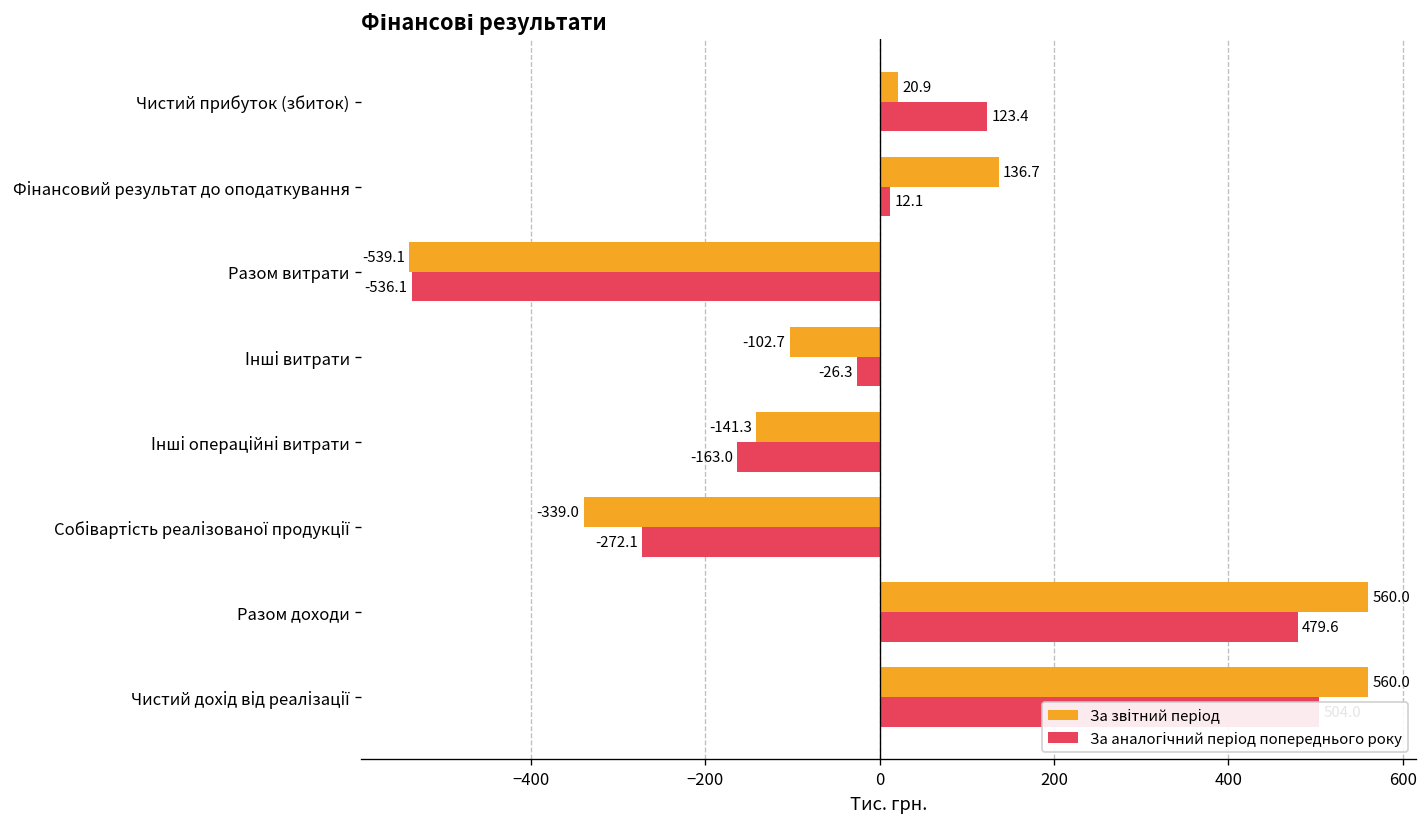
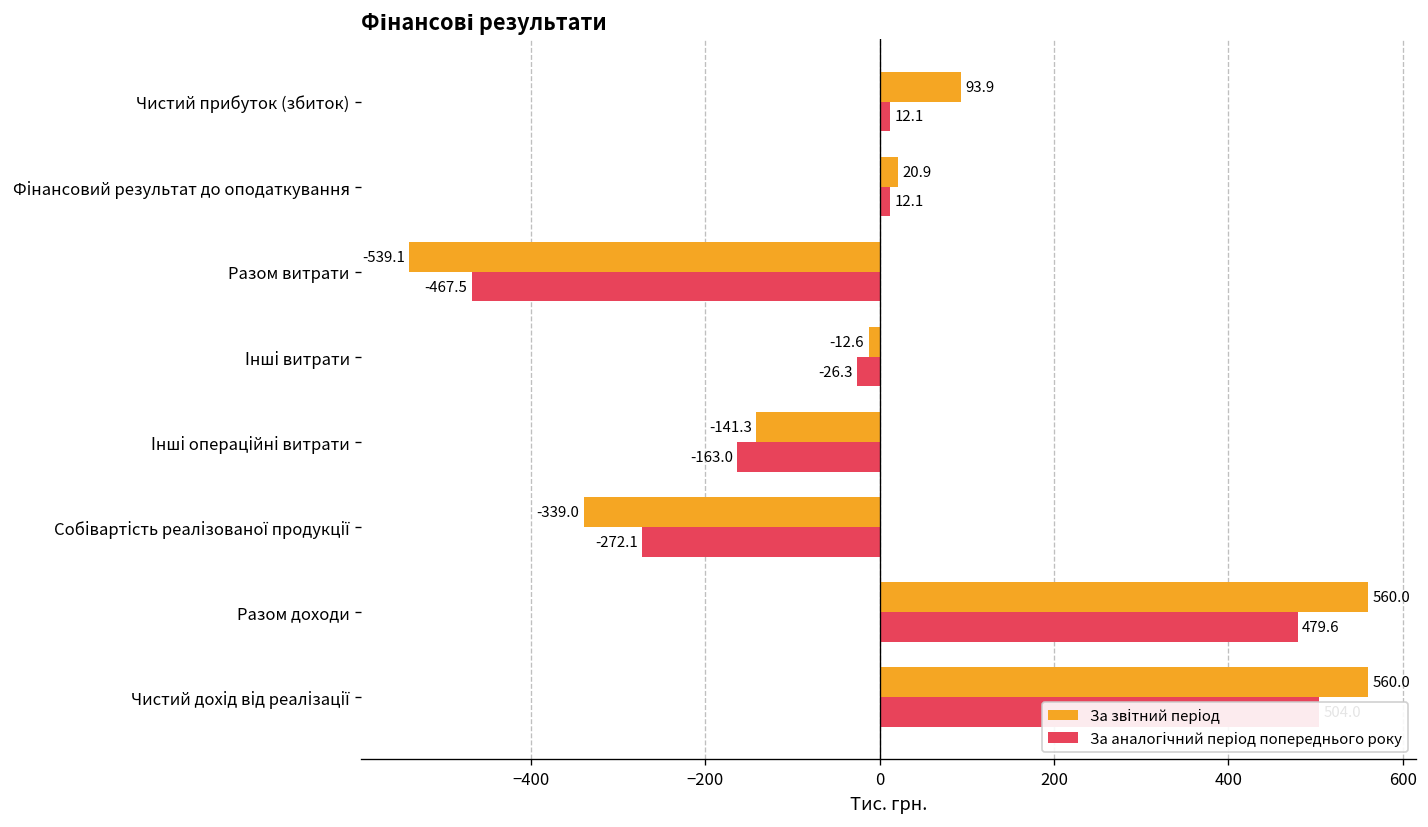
За звітний період, Чистий прибуток (збиток): 20.9 -> 93.9
За аналогічний період попереднього року, Чистий прибуток (збиток): 123.4 -> 12.1
За звітний період, Фінансовий результат до оподаткування: 136.7 -> 20.9
За аналогічний період попереднього року, Разом витрати: -536.1 -> -467.5
За звітний період, Інші витрати: -102.7 -> -12.6
